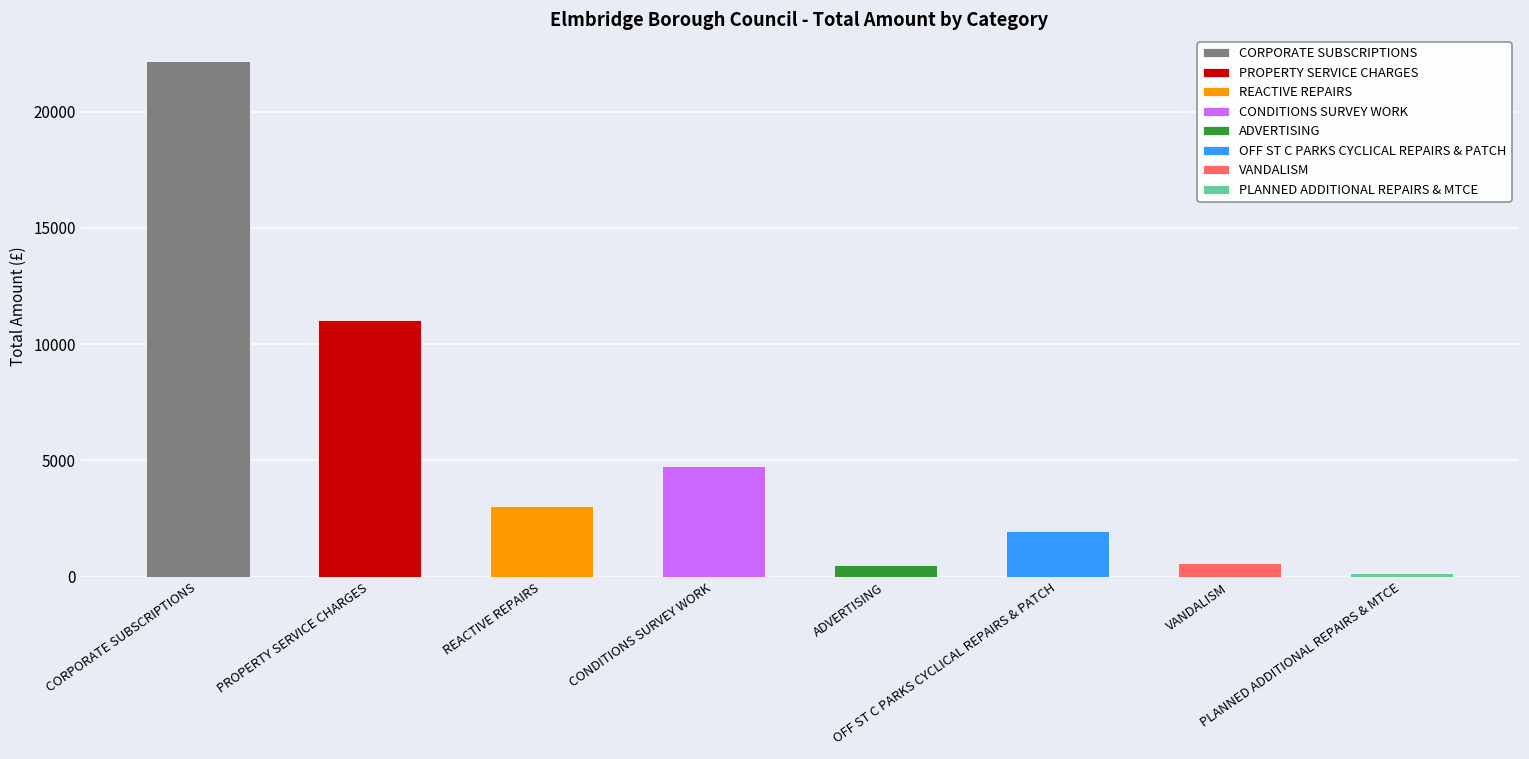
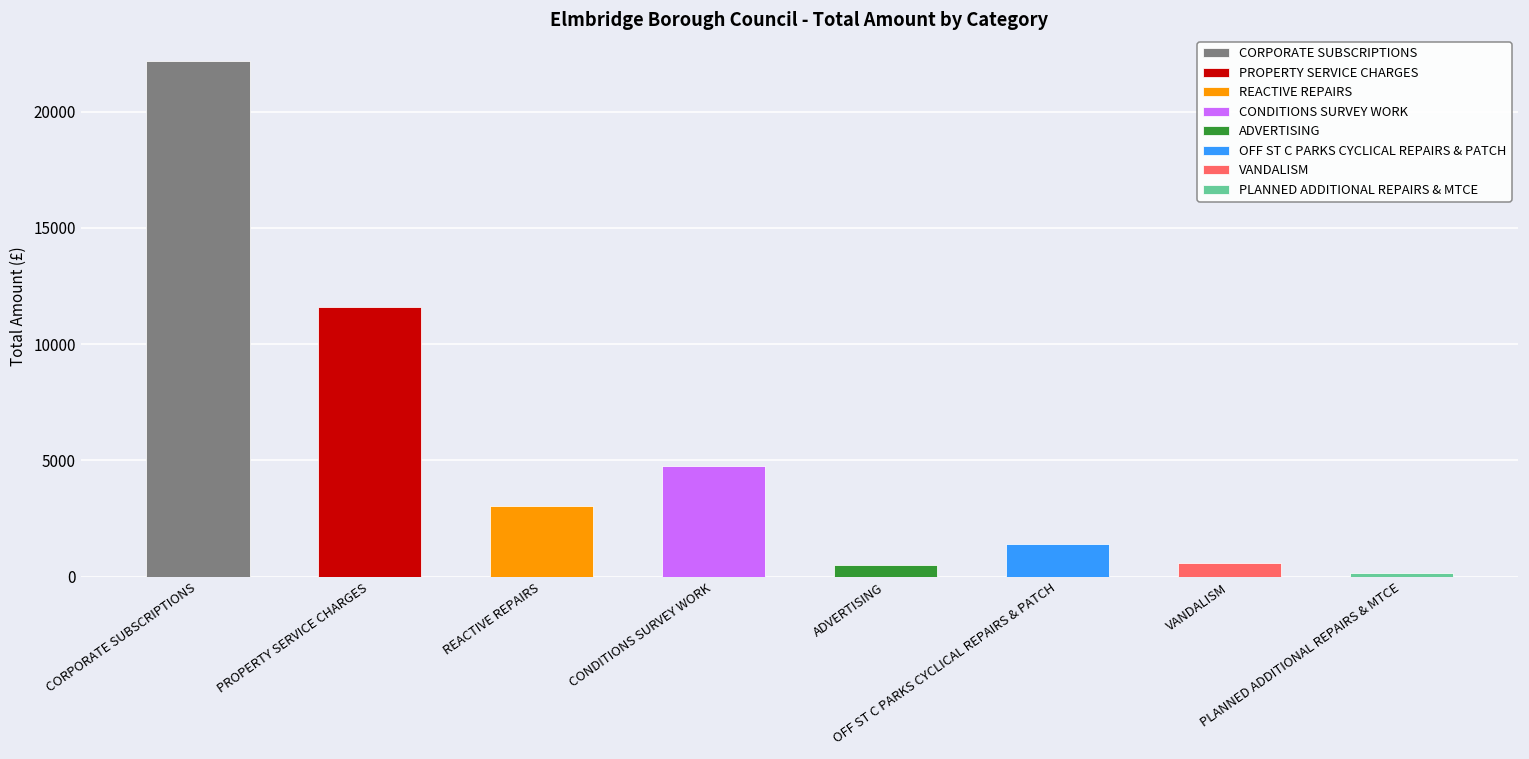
PROPERTY SERVICE CHARGES: 11100 -> 11600
OFF ST C PARKS CYCLICAL REPAIRS & PATCH: 1900 -> 1400
